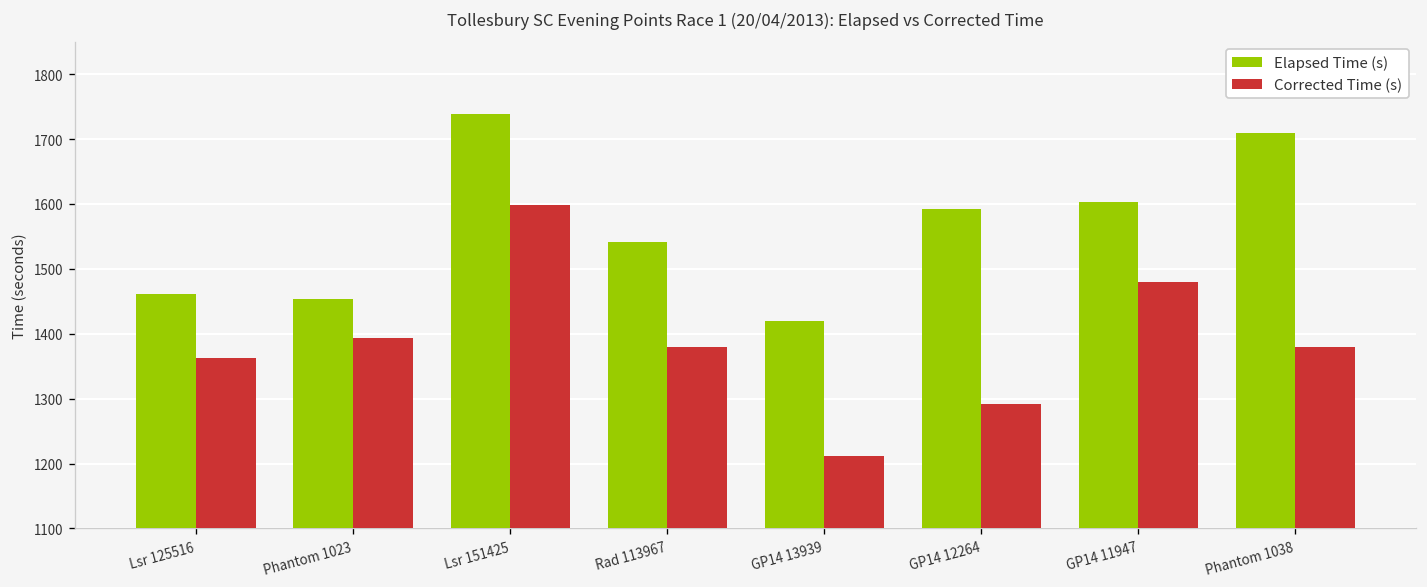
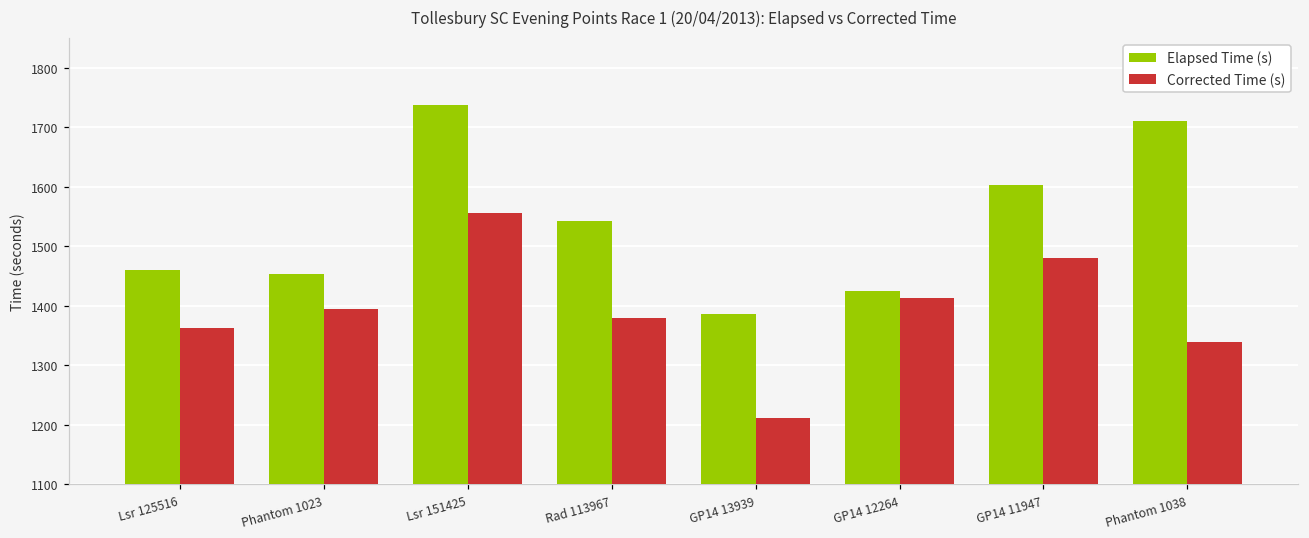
Corrected Time (s), Lsr 151425: 1600 -> 1560
Elapsed Time (s), GP14 13939: 1420 -> 1390
Elapsed Time (s), GP14 12264: 1590 -> 1430
Corrected Time (s), GP14 12264: 1290 -> 1410
Corrected Time (s), Phantom 1038: 1380 -> 1340
